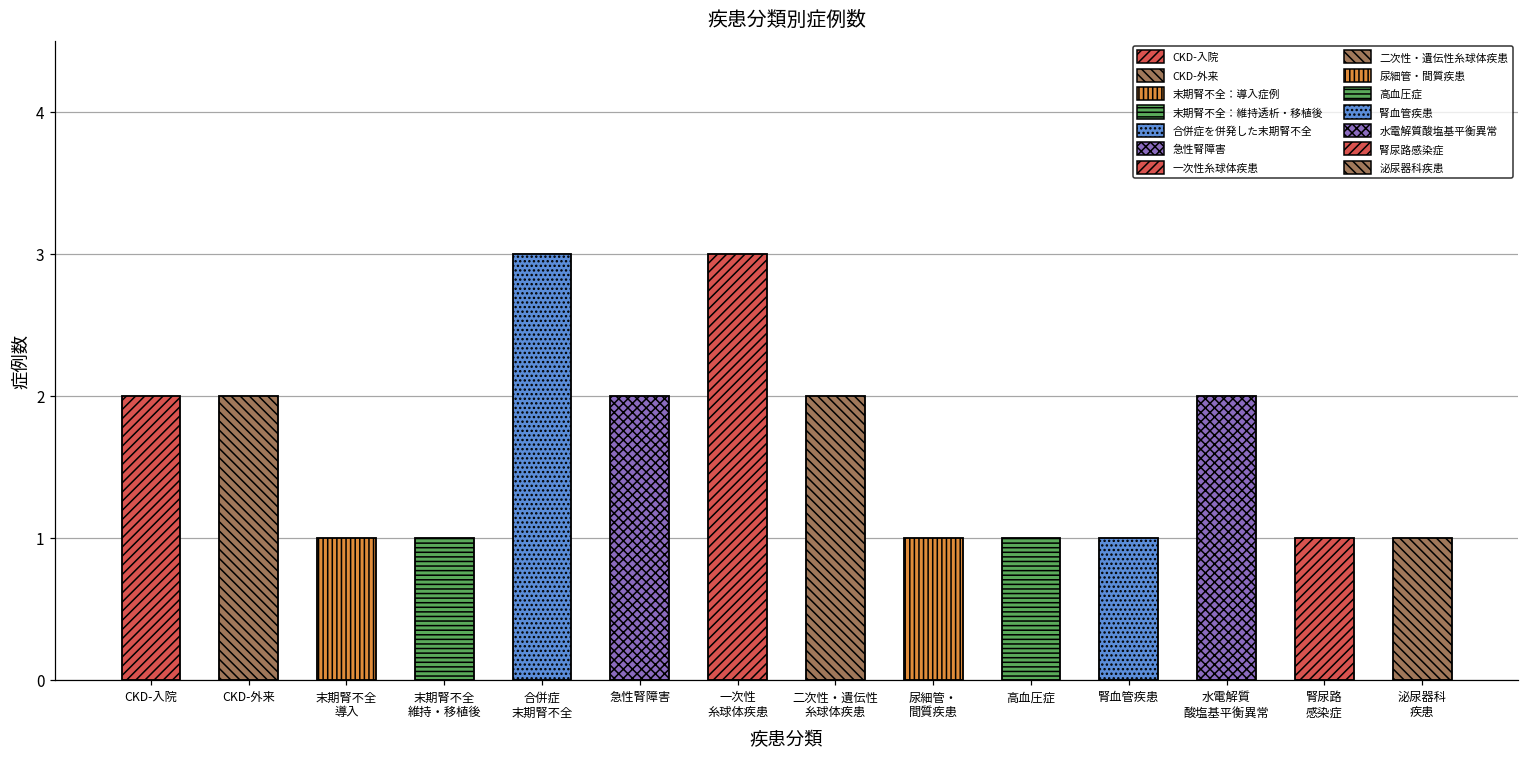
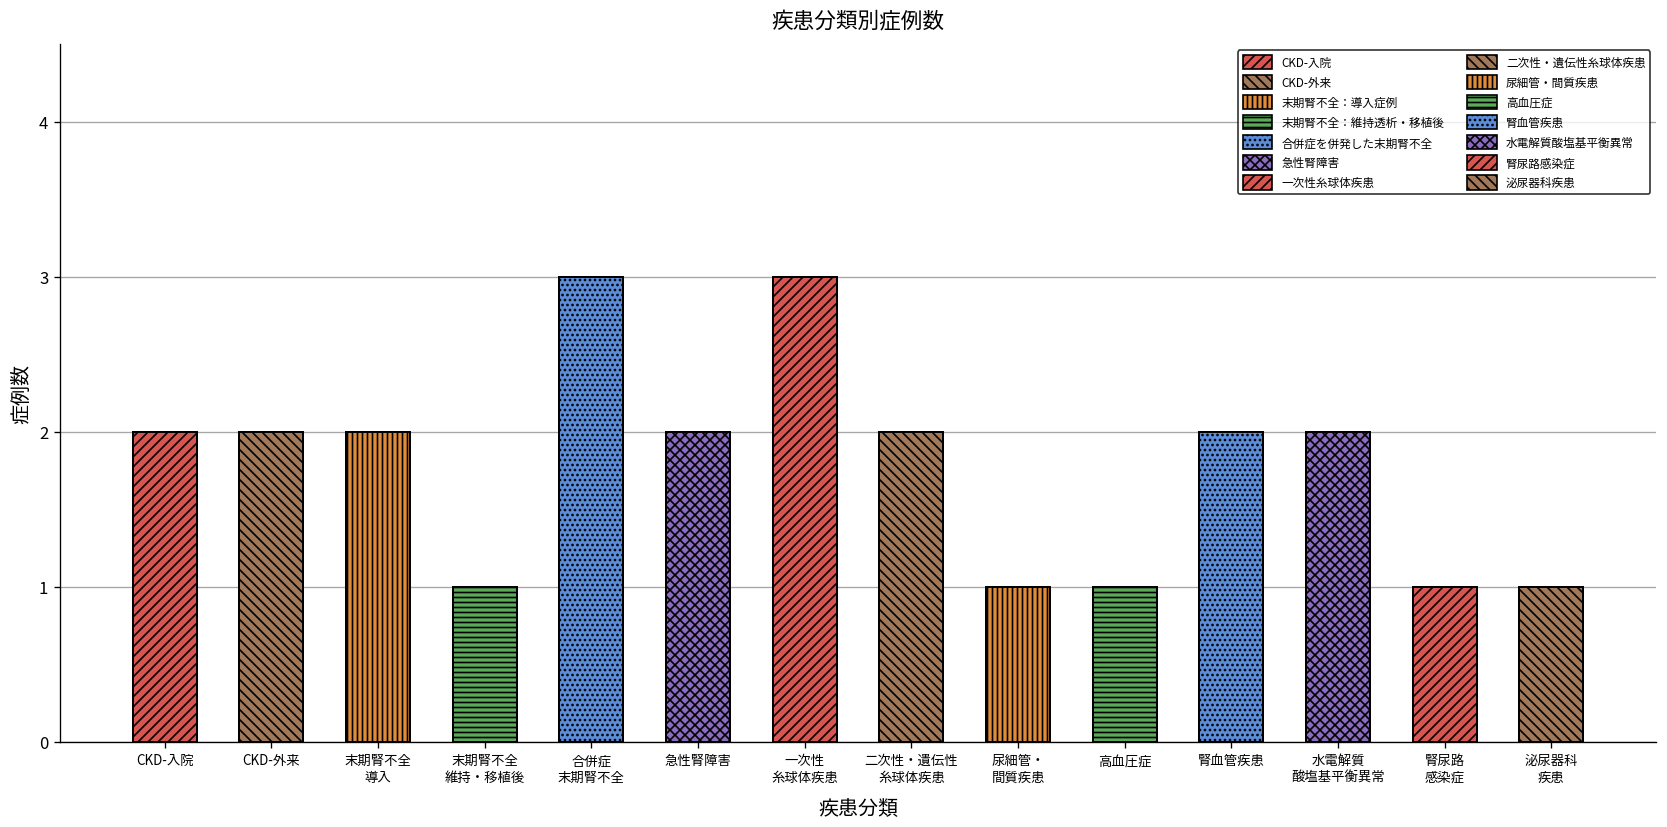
末期腎不全 導入: 1 -> 2
腎血管疾患: 1 -> 2
